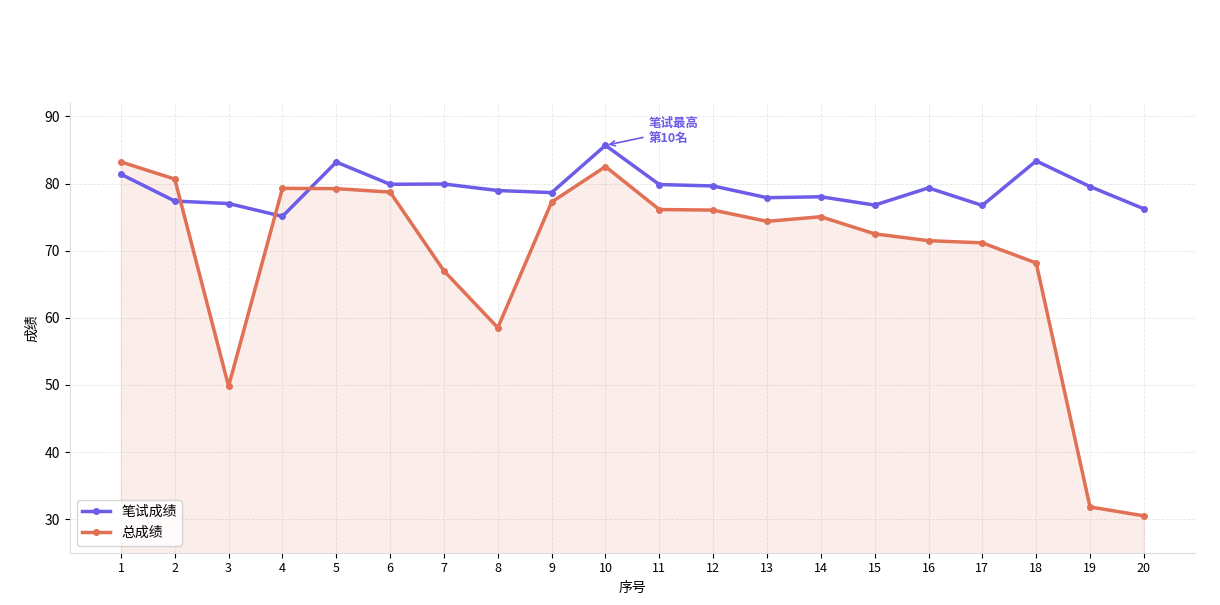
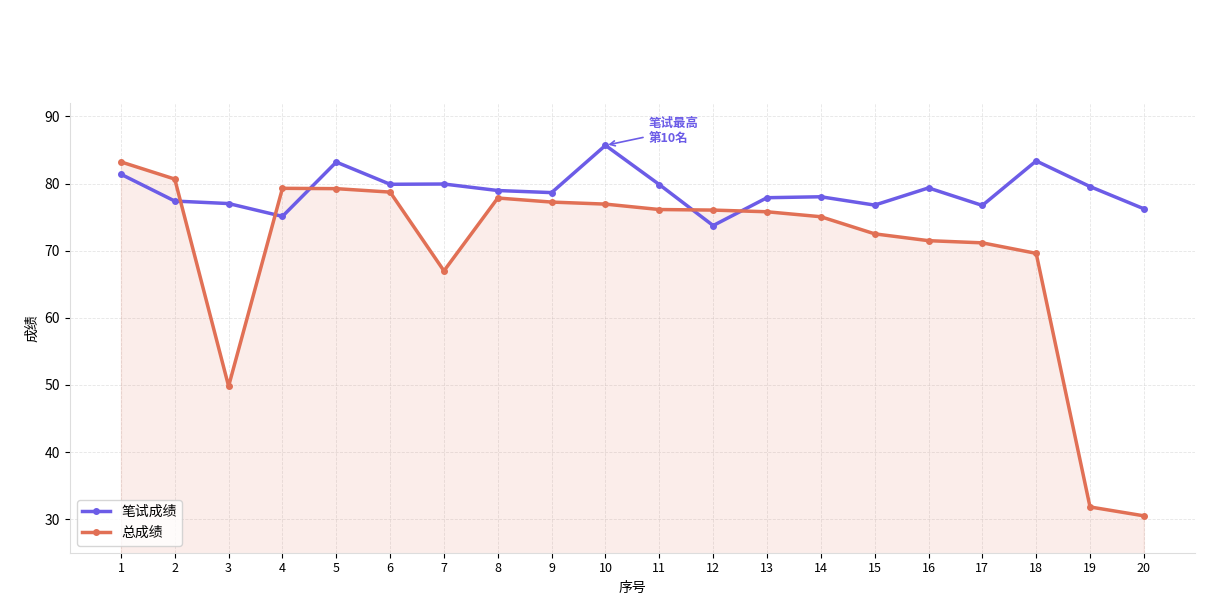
总成绩, 8: 59 -> 78
总成绩, 10: 83 -> 77
笔试成绩, 12: 80 -> 74
总成绩, 13: 74 -> 76
总成绩, 18: 68 -> 70
